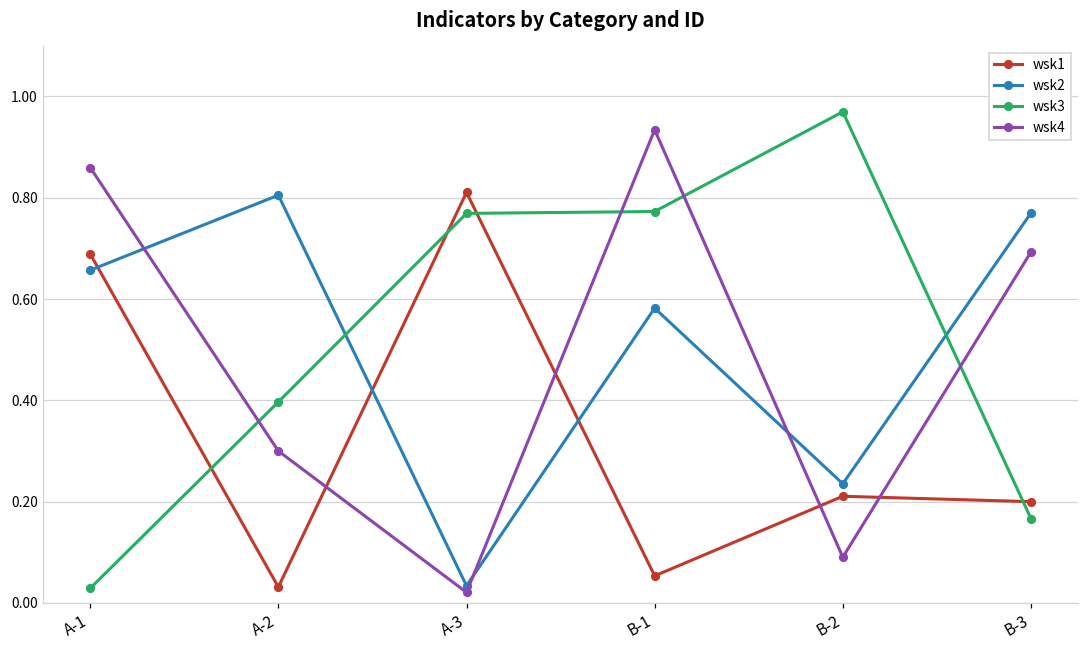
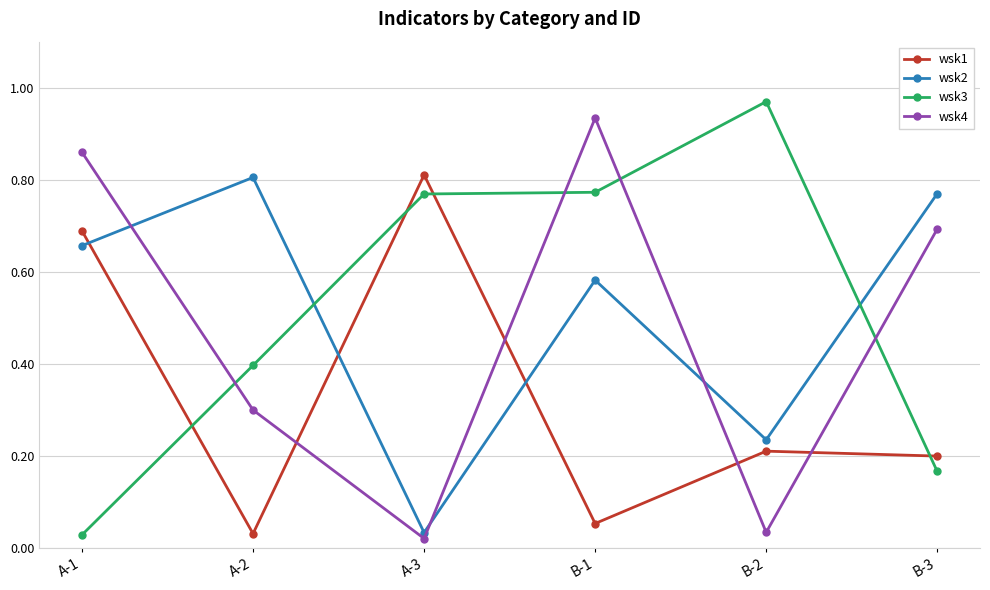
wsk4, B-2: 0.09 -> 0.03
